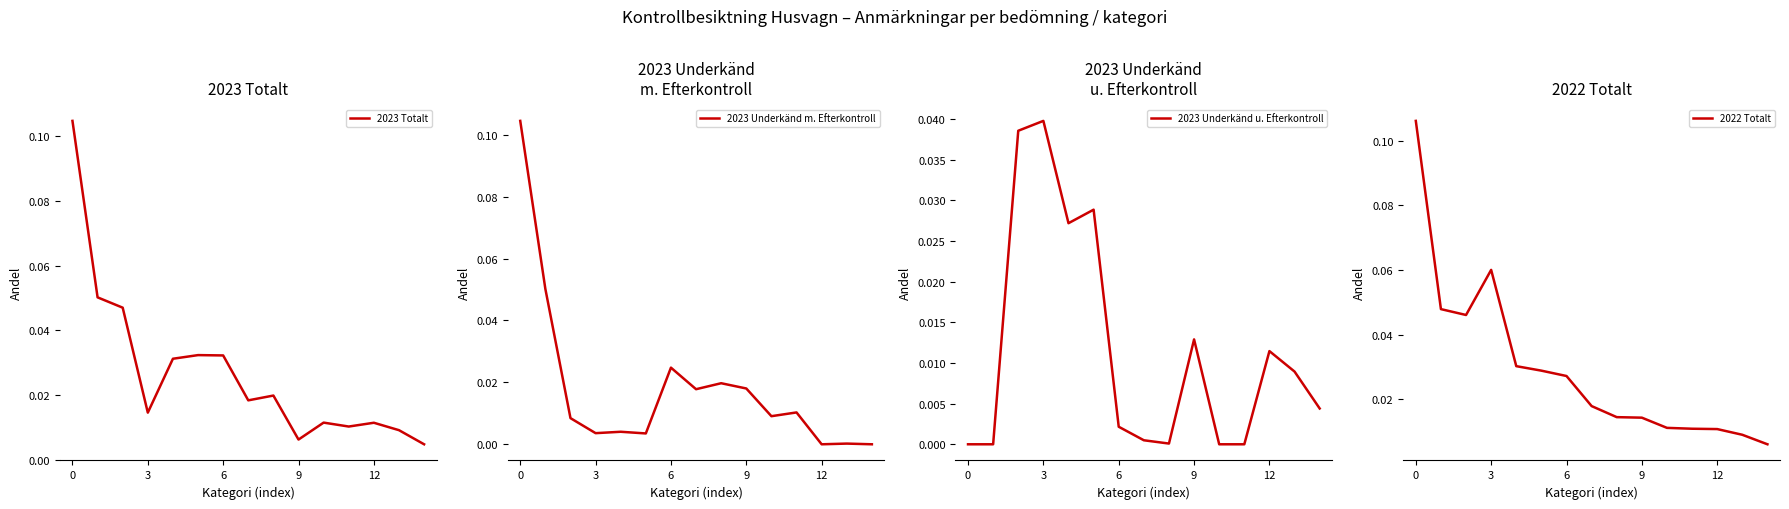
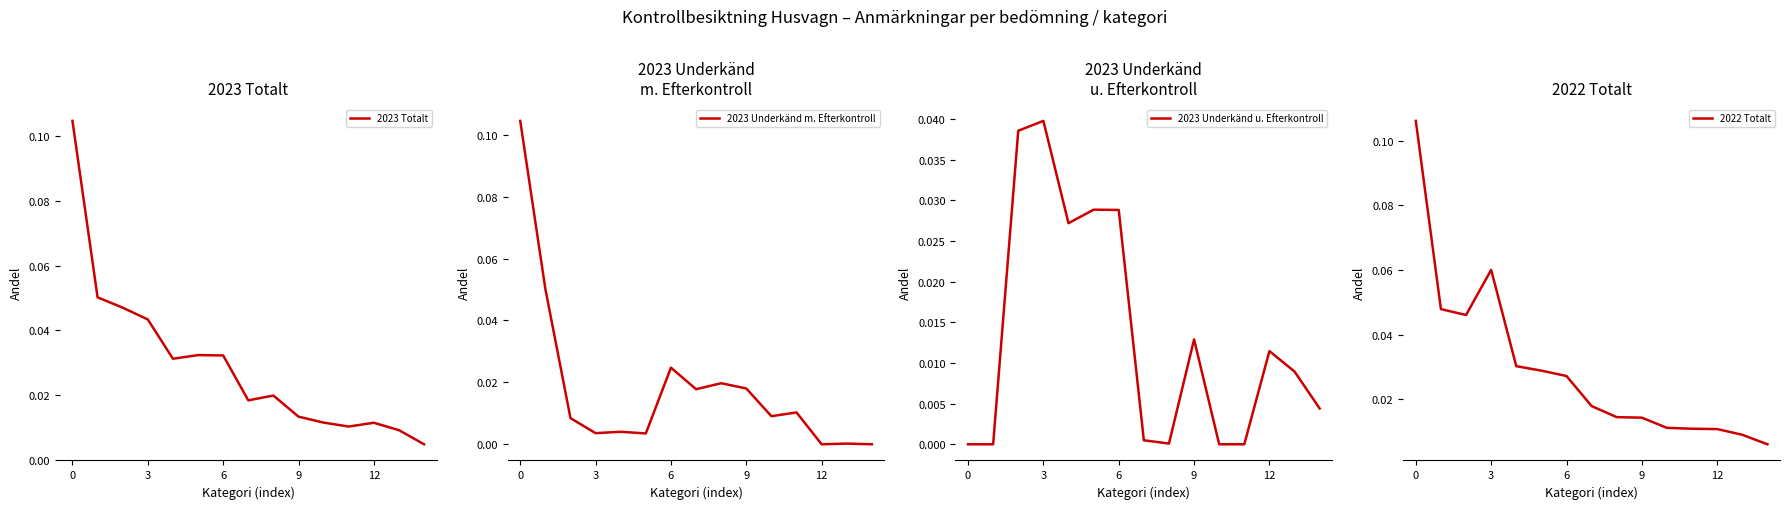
2023 Totalt, 3: 0.015 -> 0.043
2023 Totalt, 9: 0.006 -> 0.013
2023 Underkänd u. Efterkontroll, 6: 0.002 -> 0.029
